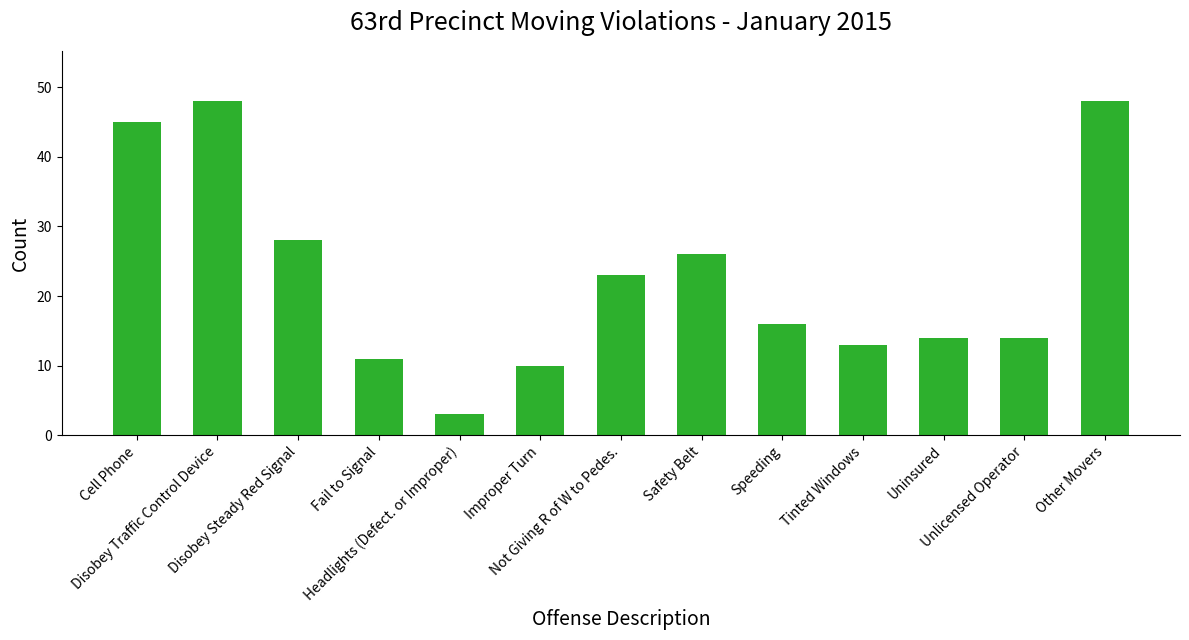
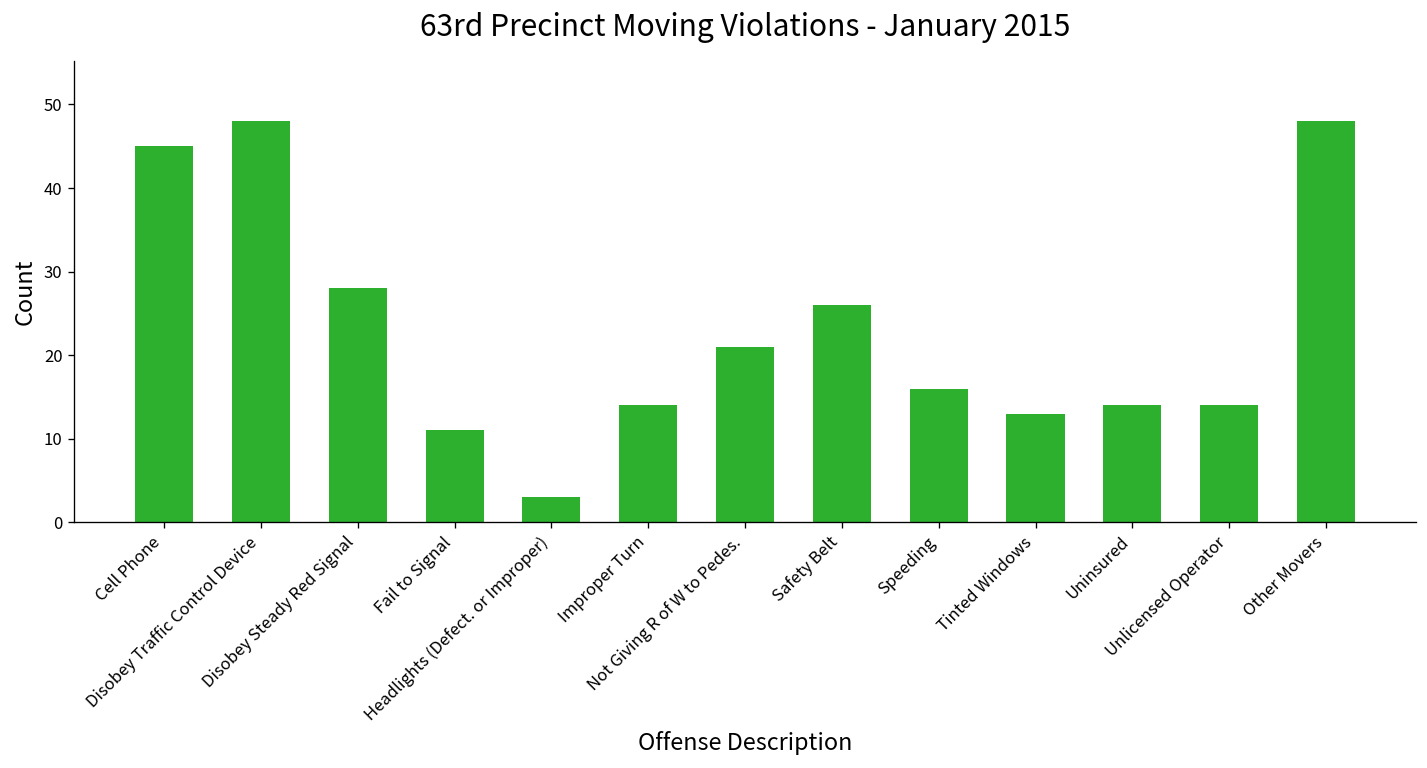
Improper Turn: 10 -> 14
Not Giving R of W to Pedes.: 23 -> 21
